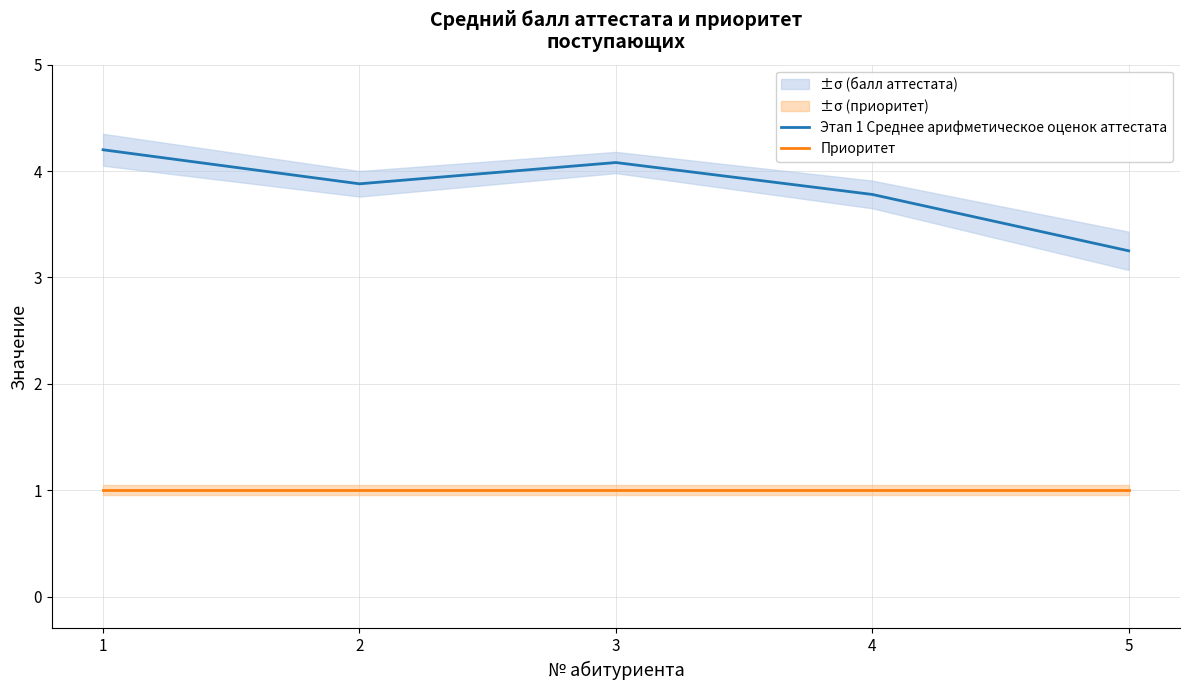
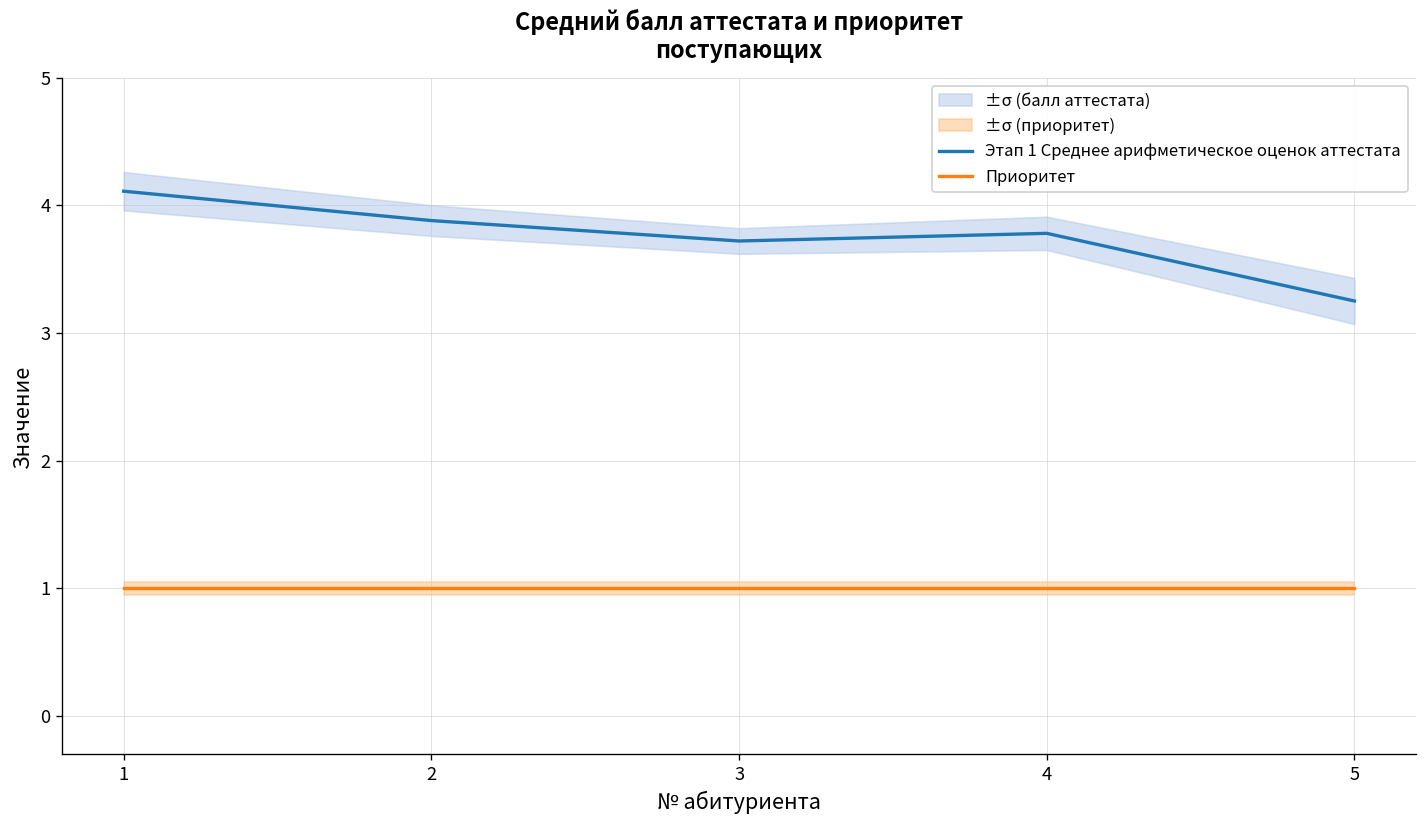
Этап 1 Среднее арифметическое оценок аттестата, 1: 4.20 -> 4.11
Этап 1 Среднее арифметическое оценок аттестата, 3: 4.08 -> 3.72
